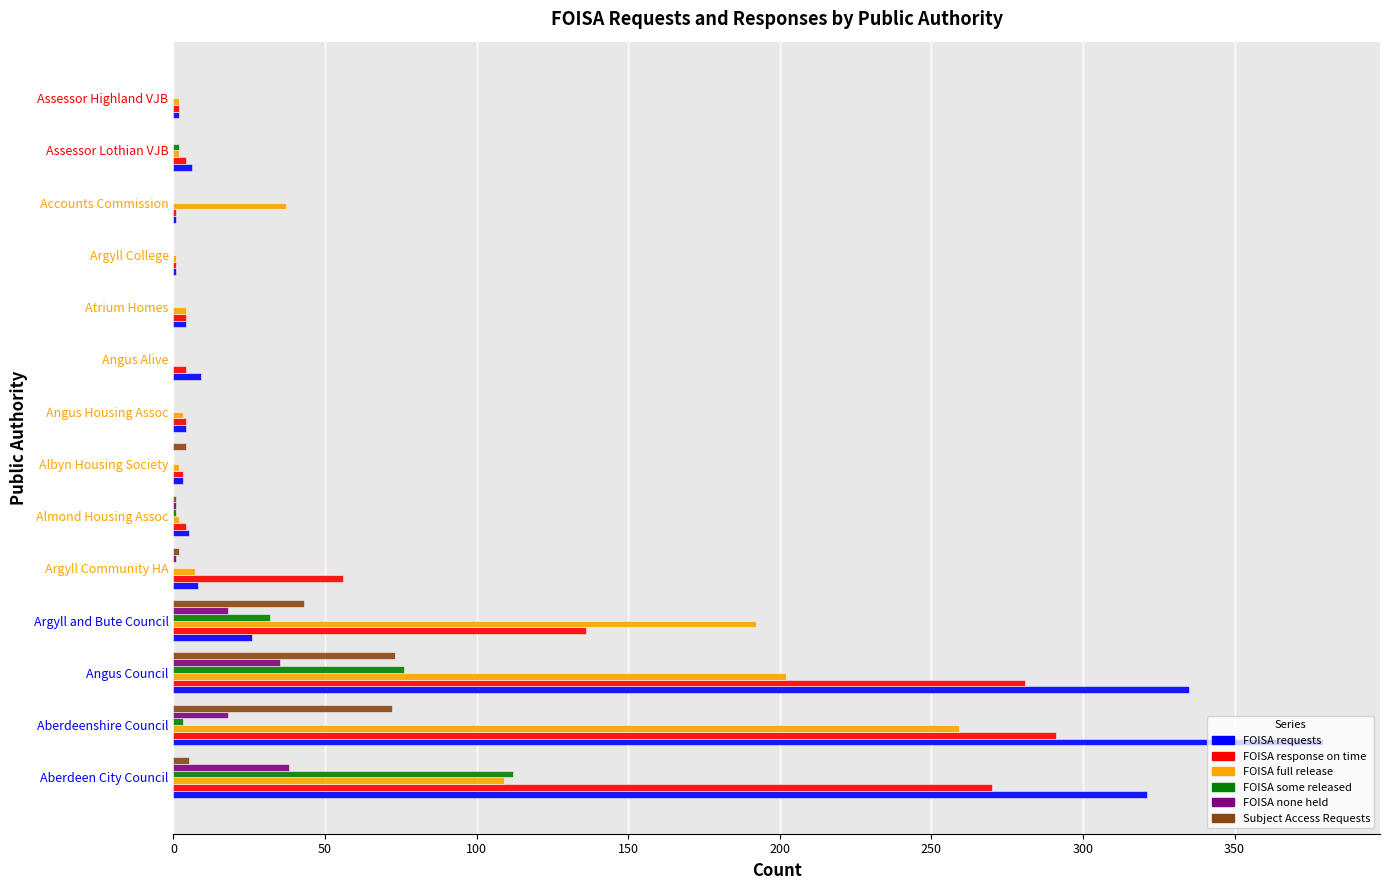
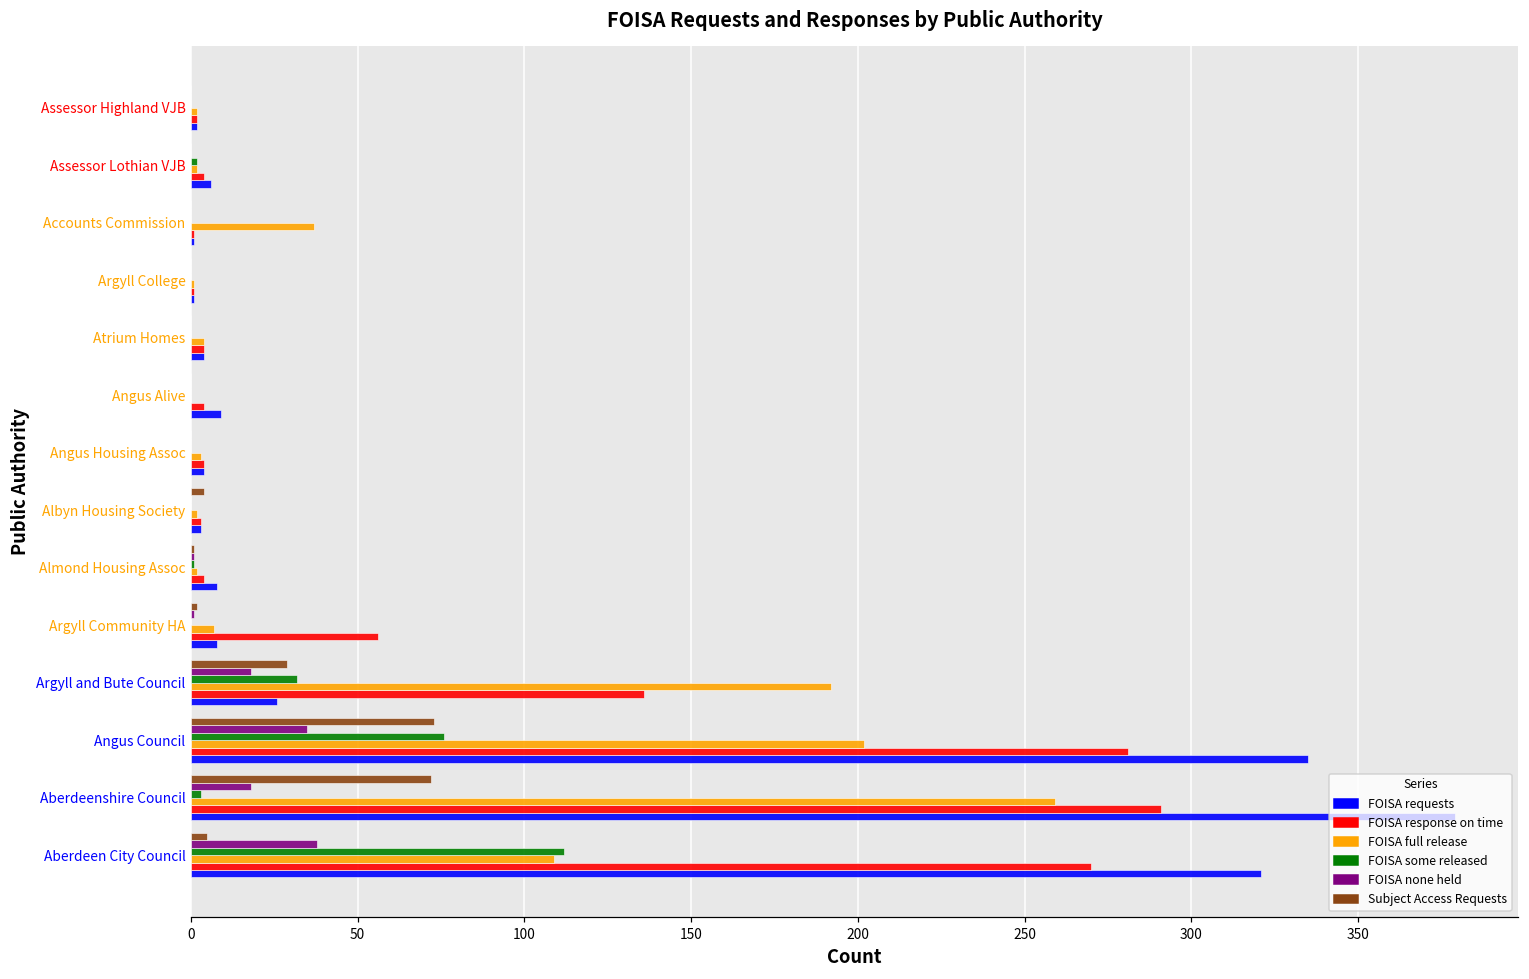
FOISA requests, Almond Housing Assoc: 5 -> 8
Subject Access Requests, Argyll and Bute Council: 43 -> 29
